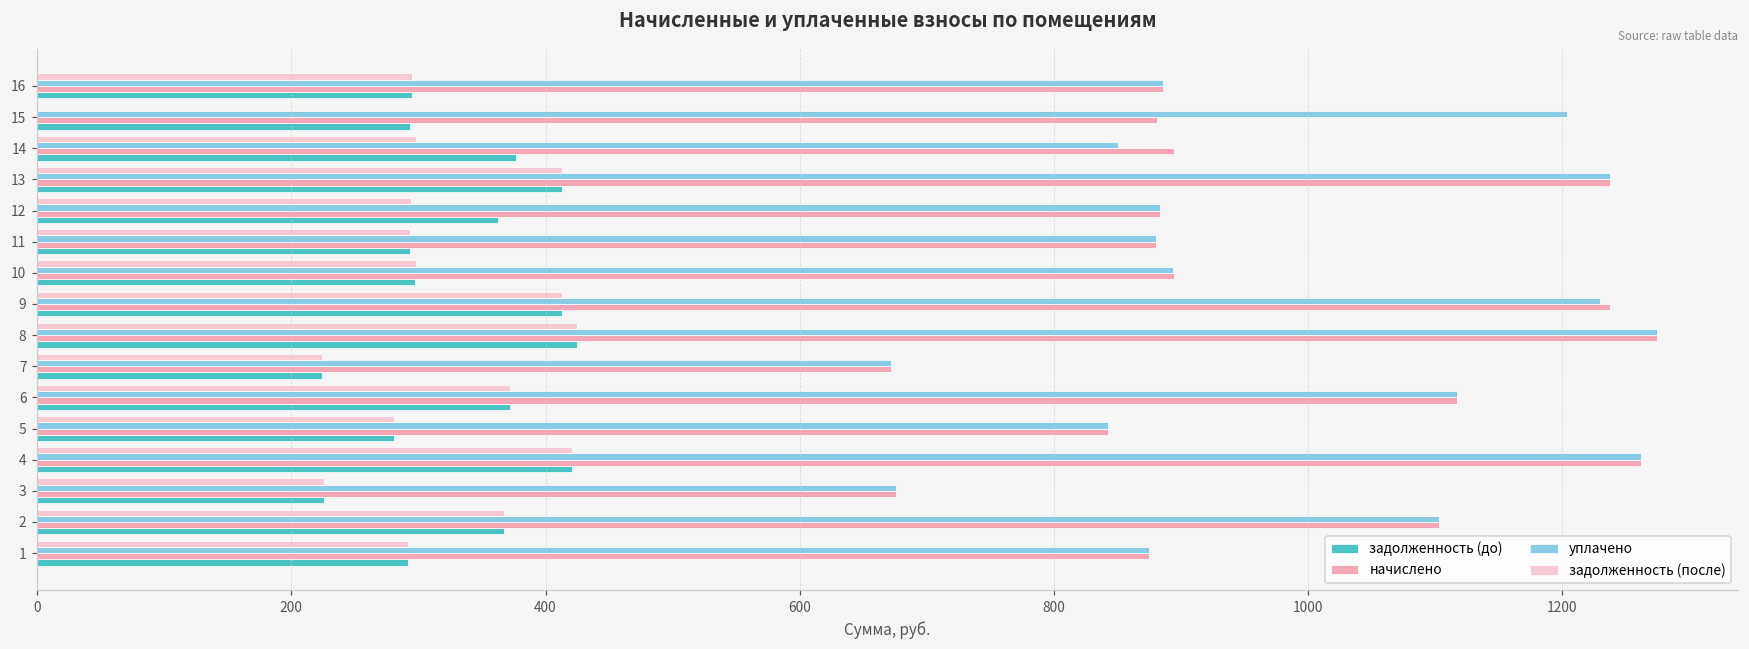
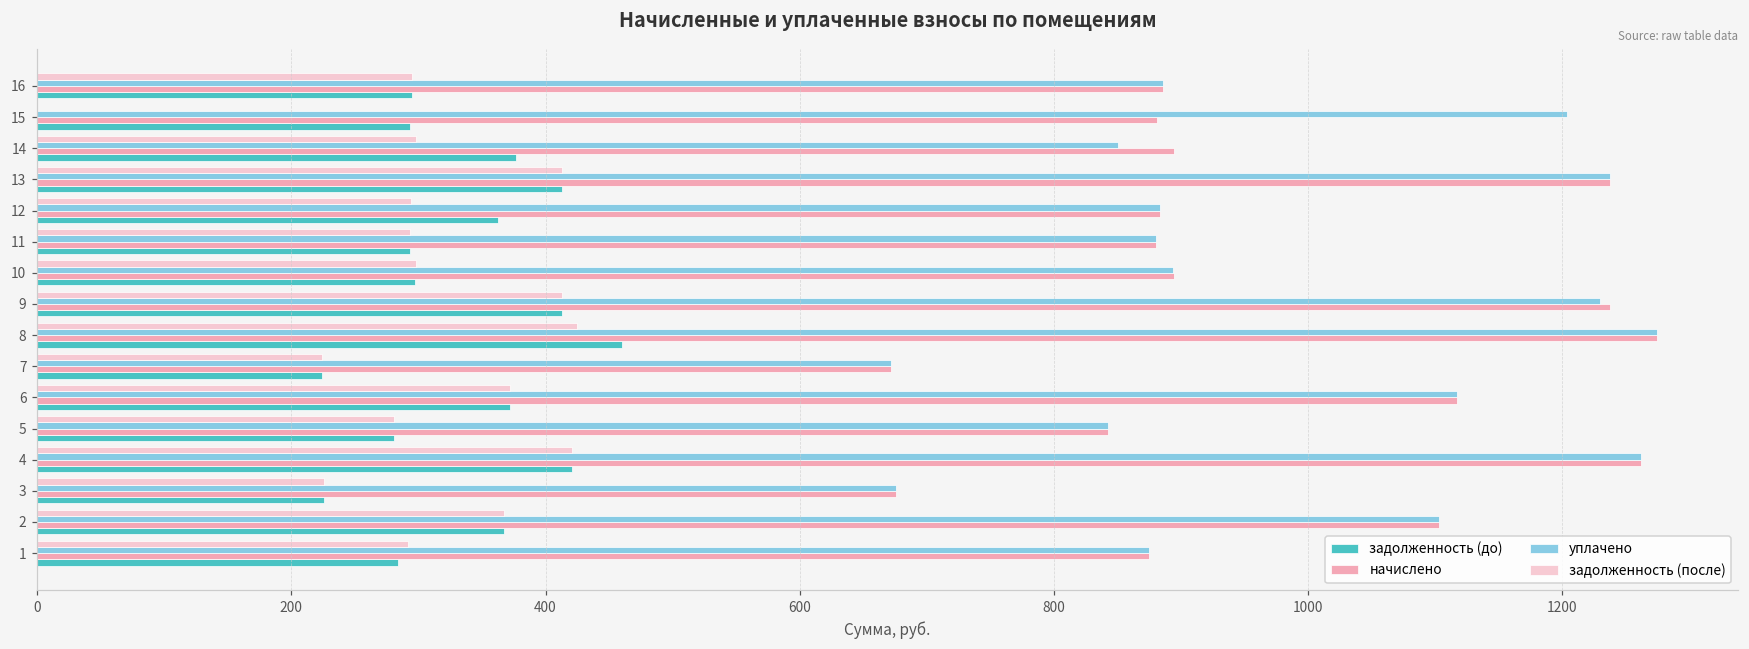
задолженность (до), 8: 425 -> 461
задолженность (до), 1: 292 -> 284
